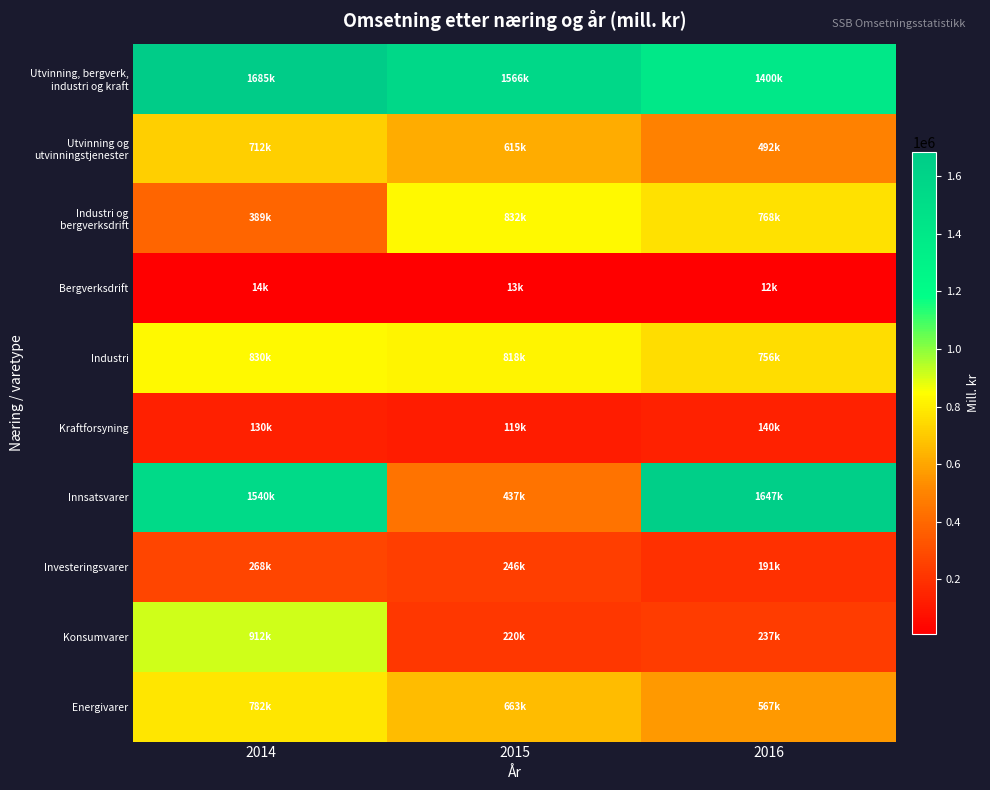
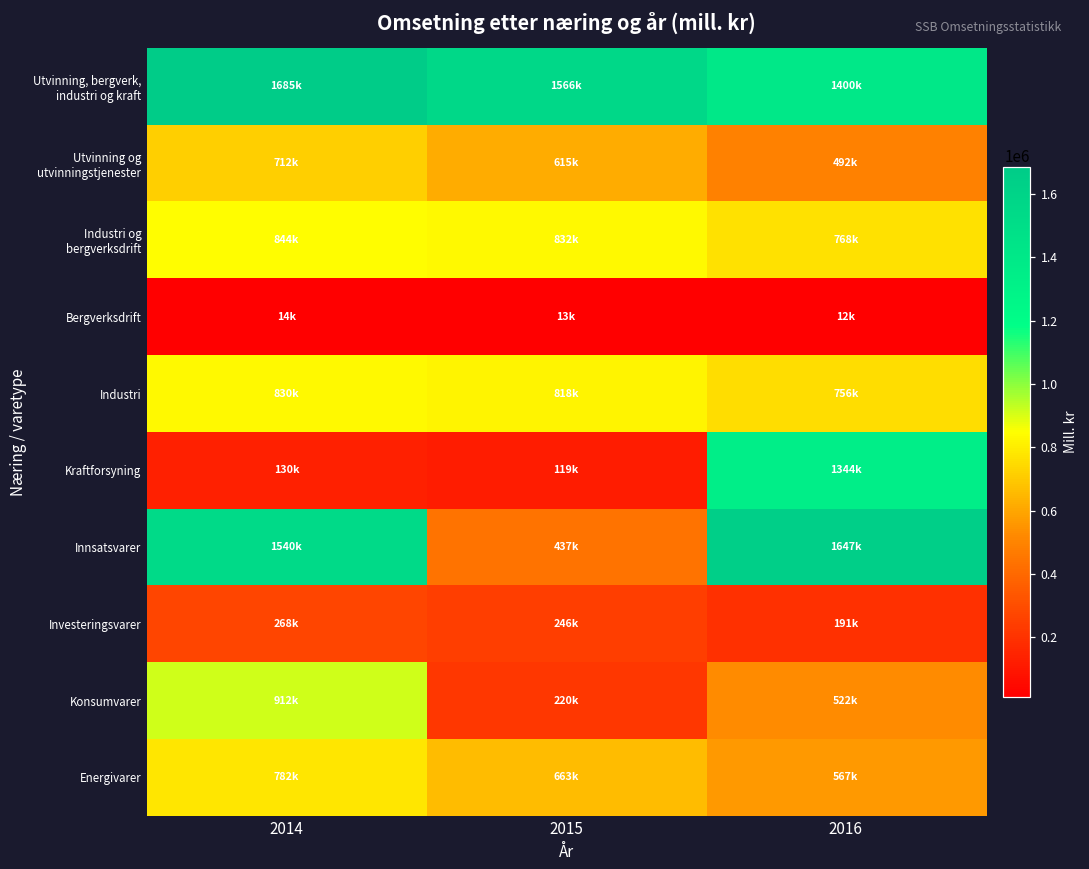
Industri og bergverksdrift, 2014: 389k -> 844k
Kraftforsyning, 2016: 140k -> 1344k
Konsumvarer, 2016: 237k -> 522k
